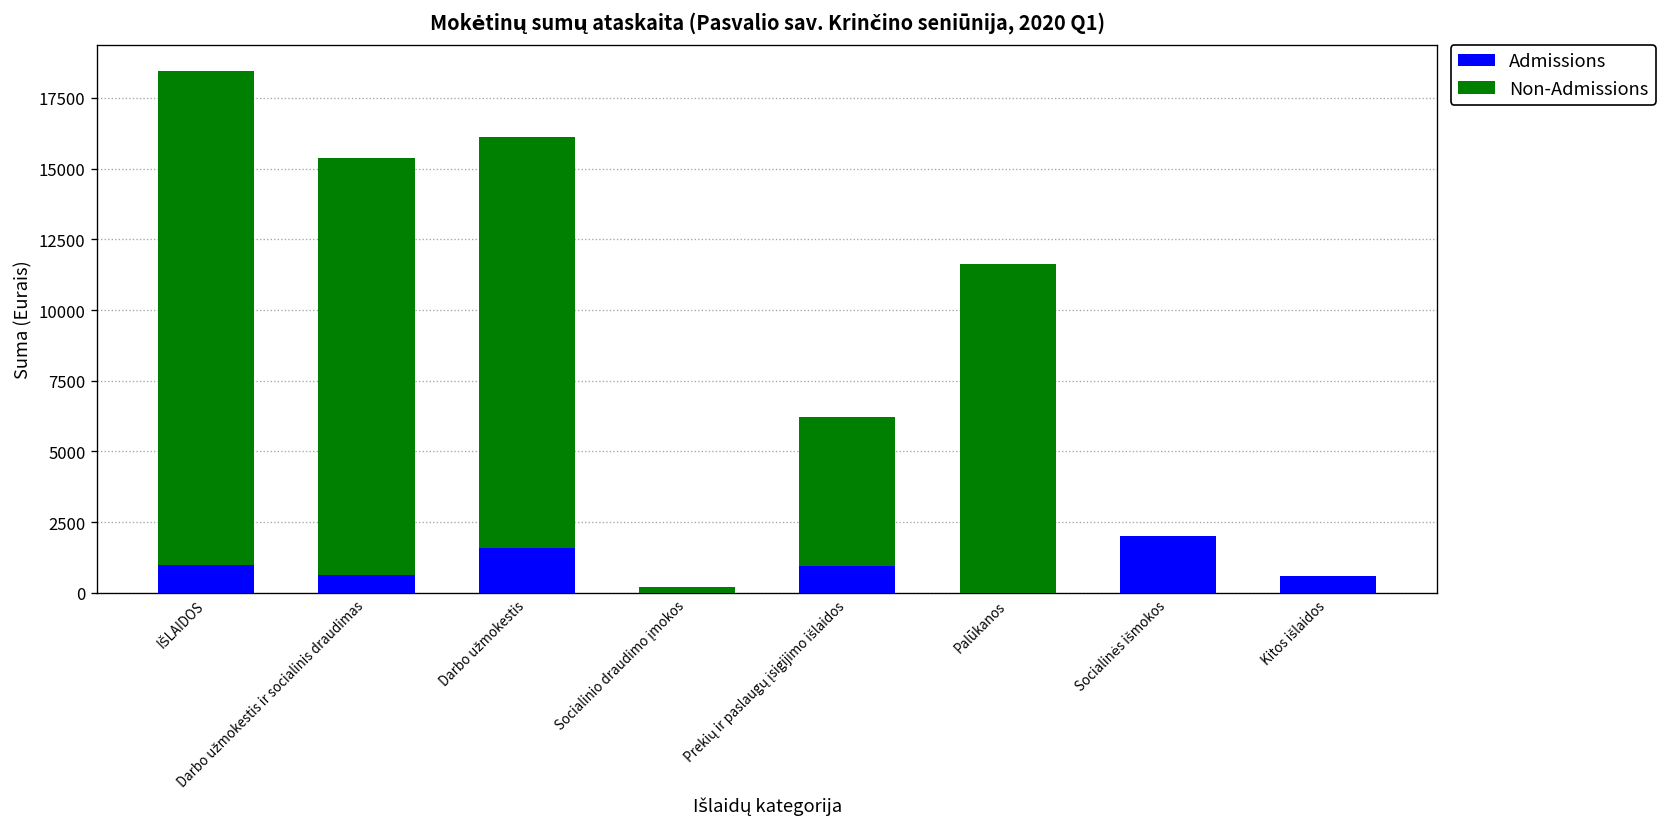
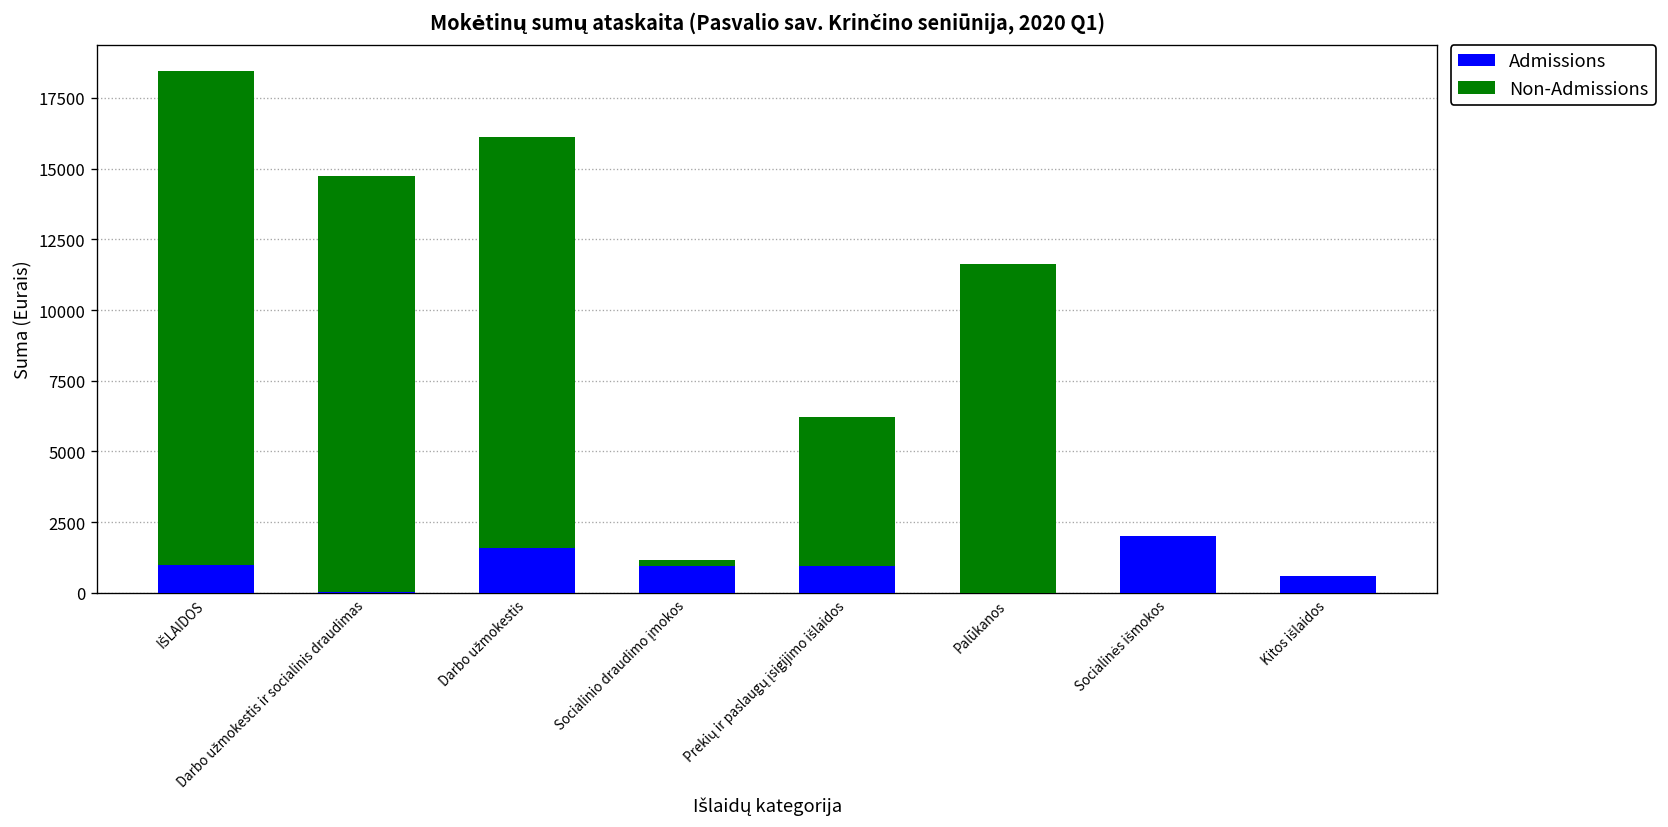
Admissions, Darbo užmokestis ir socialinis draudimas: 600 -> 0
Admissions, Socialinio draudimo įmokos: 0 -> 1000
